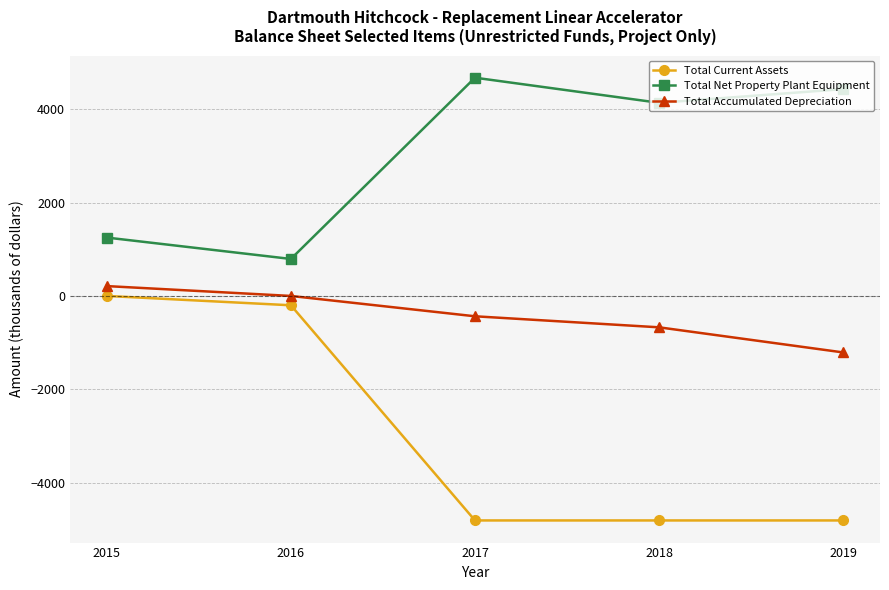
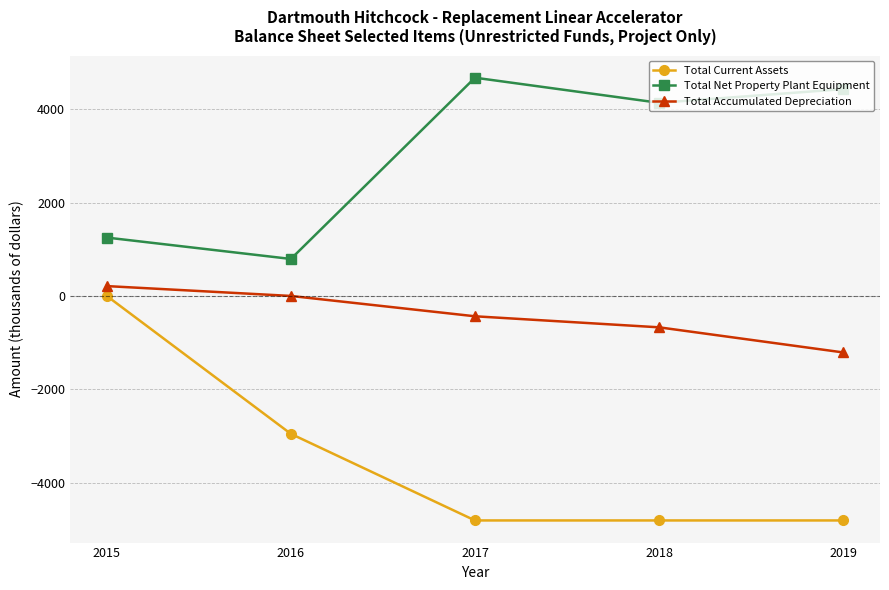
Total Current Assets, 2016: -200 -> -3000
